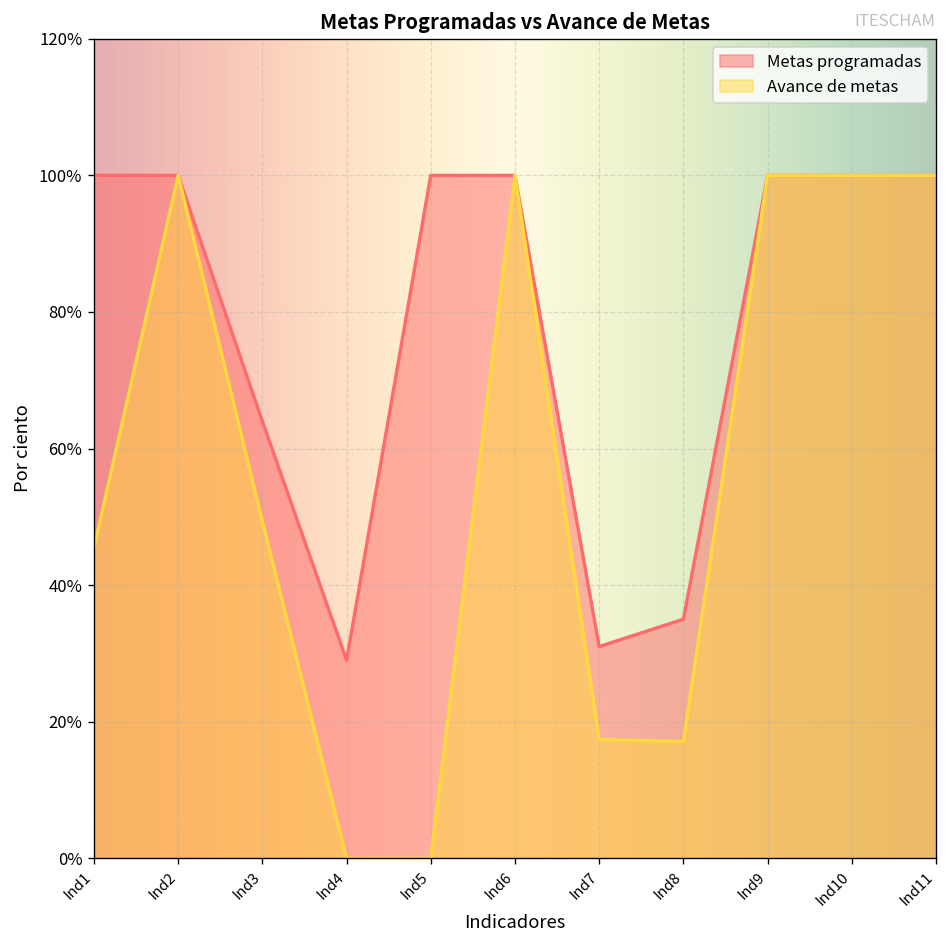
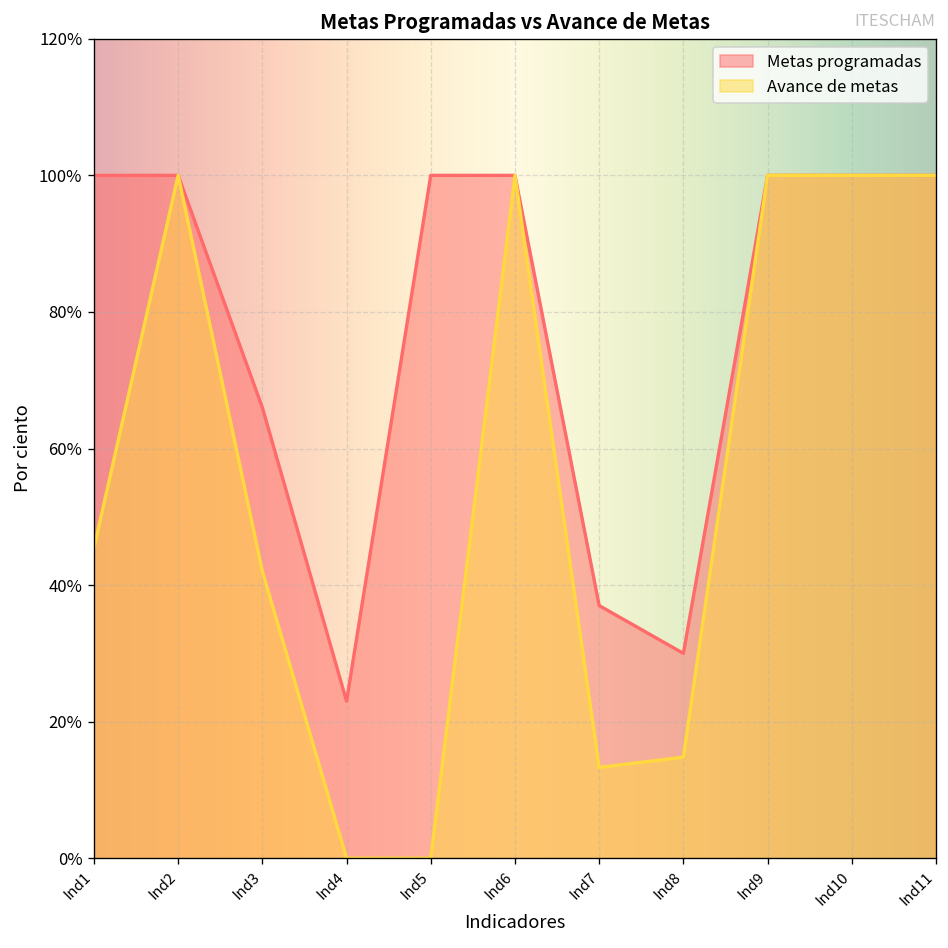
Metas programadas, Ind3: 64% -> 66%
Avance de metas, Ind3: 49% -> 42%
Metas programadas, Ind4: 29% -> 23%
Metas programadas, Ind7: 31% -> 37%
Avance de metas, Ind7: 17% -> 13%
Metas programadas, Ind8: 35% -> 30%
Avance de metas, Ind8: 17% -> 15%
